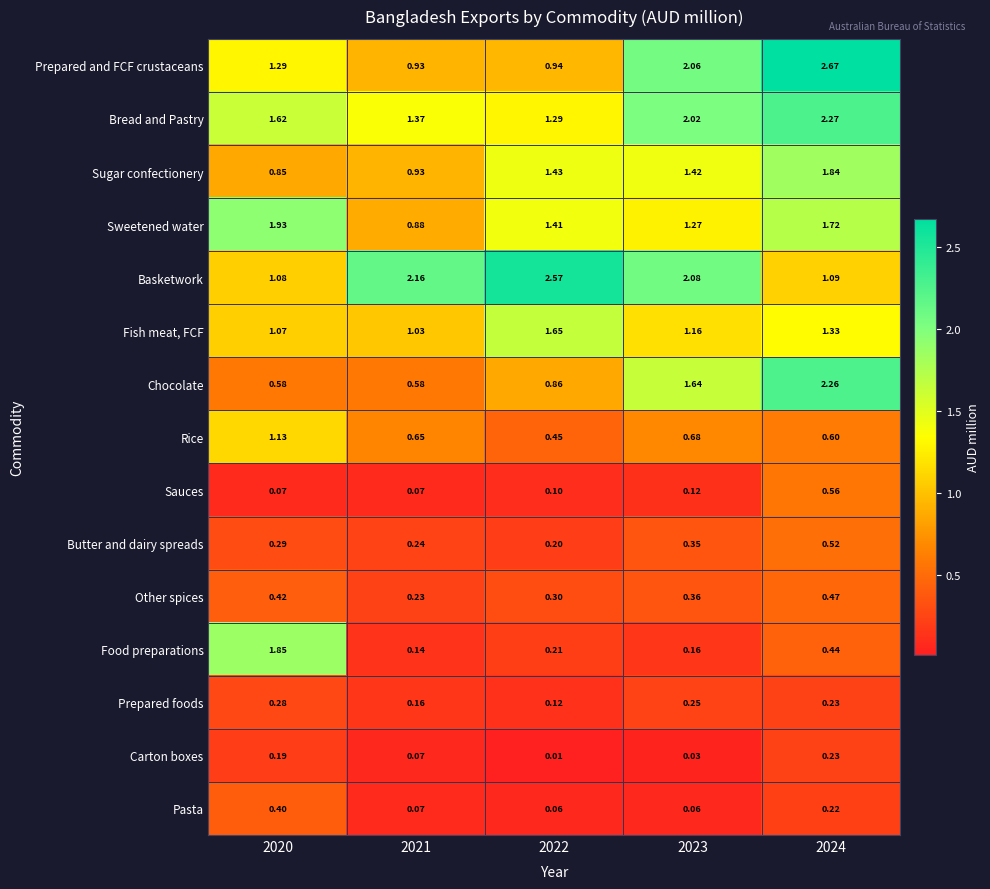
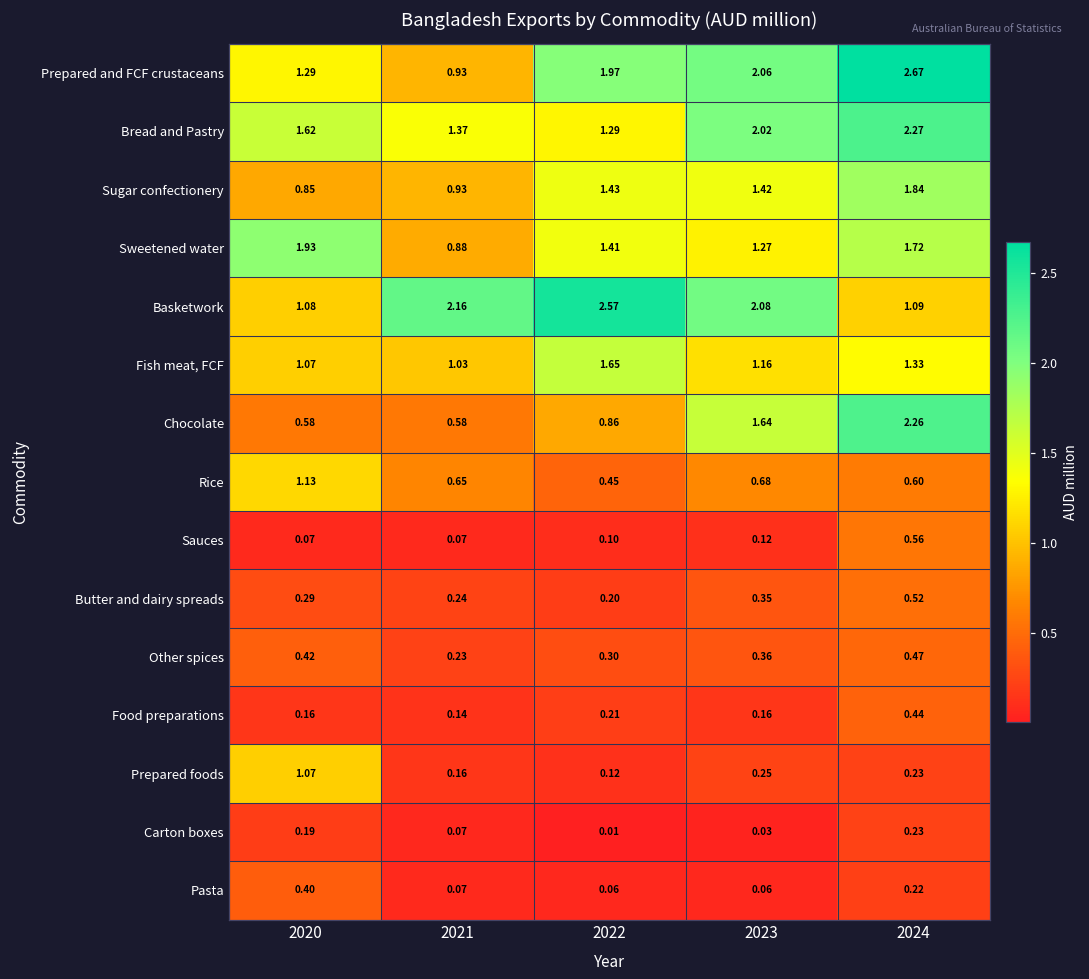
Prepared and FCF crustaceans, 2022: 0.94 -> 1.97
Food preparations, 2020: 1.85 -> 0.16
Prepared foods, 2020: 0.28 -> 1.07
